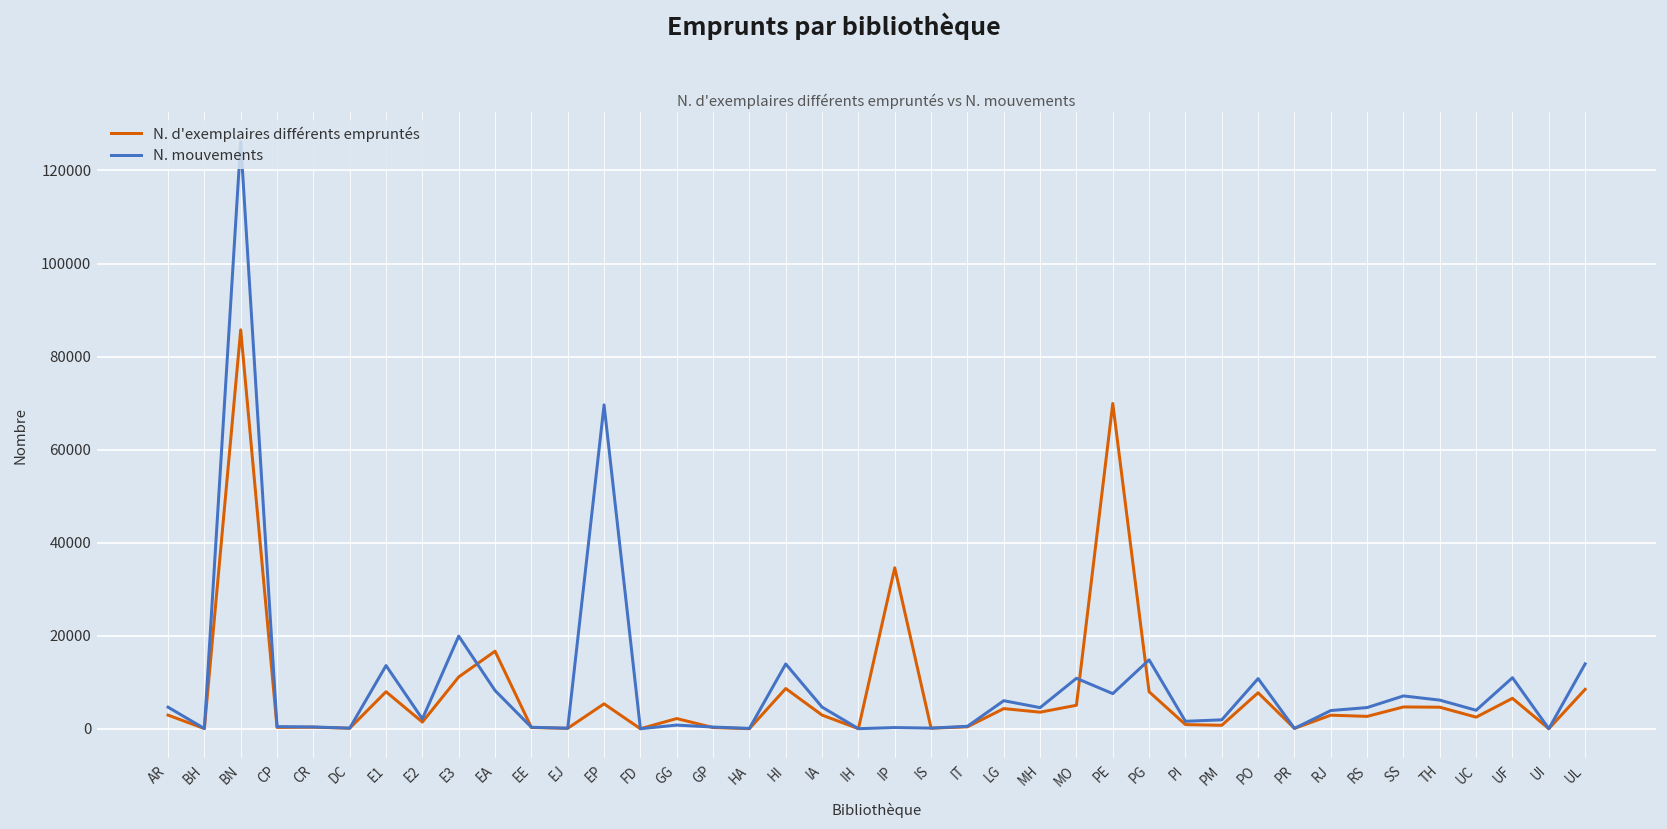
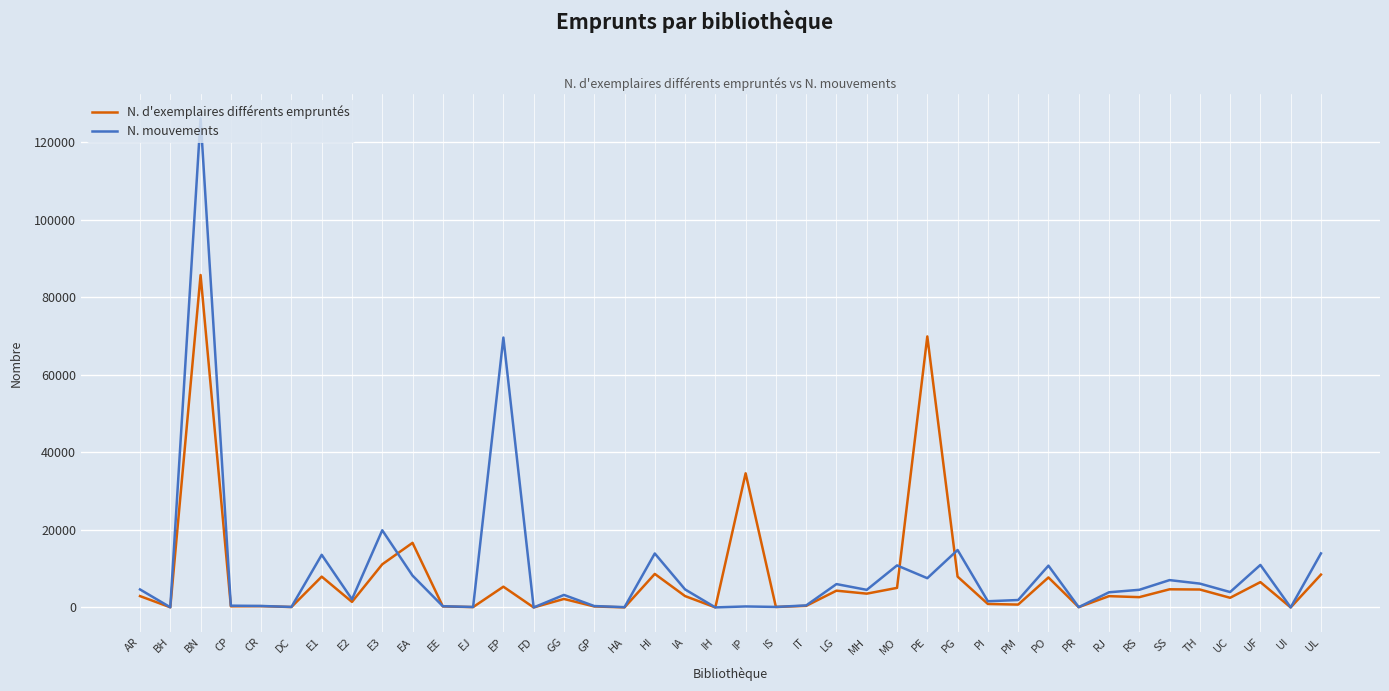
N. mouvements, GG: 1000 -> 3000
